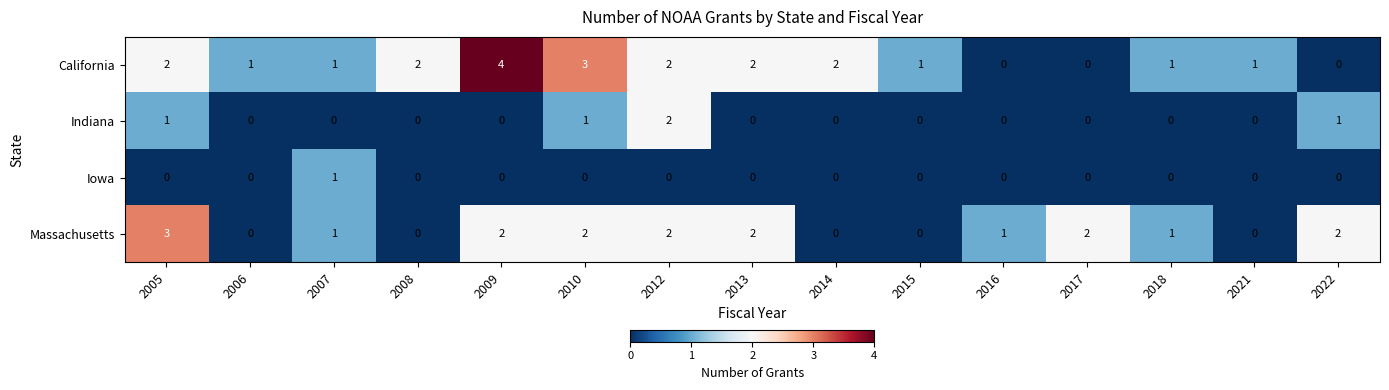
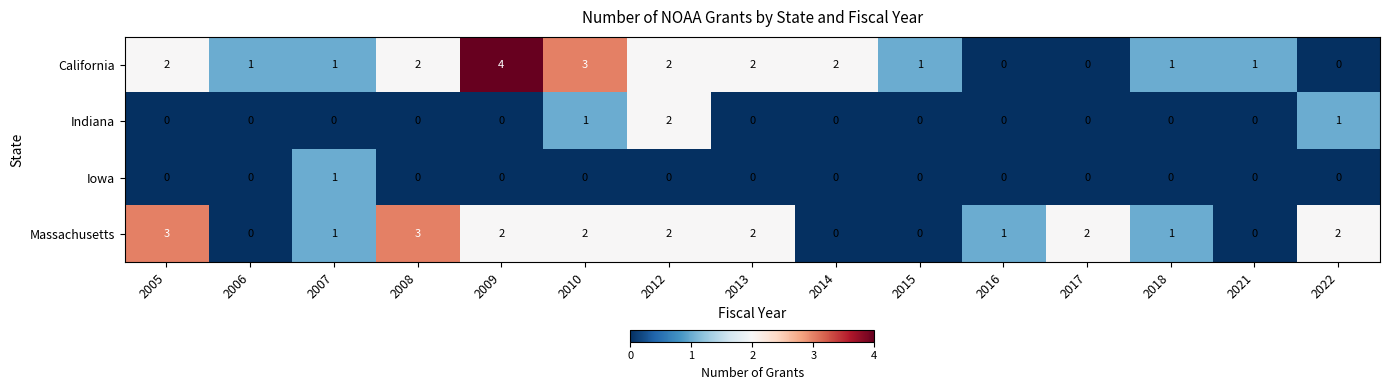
Indiana, 2005: 1 -> 0
Massachusetts, 2008: 0 -> 3
